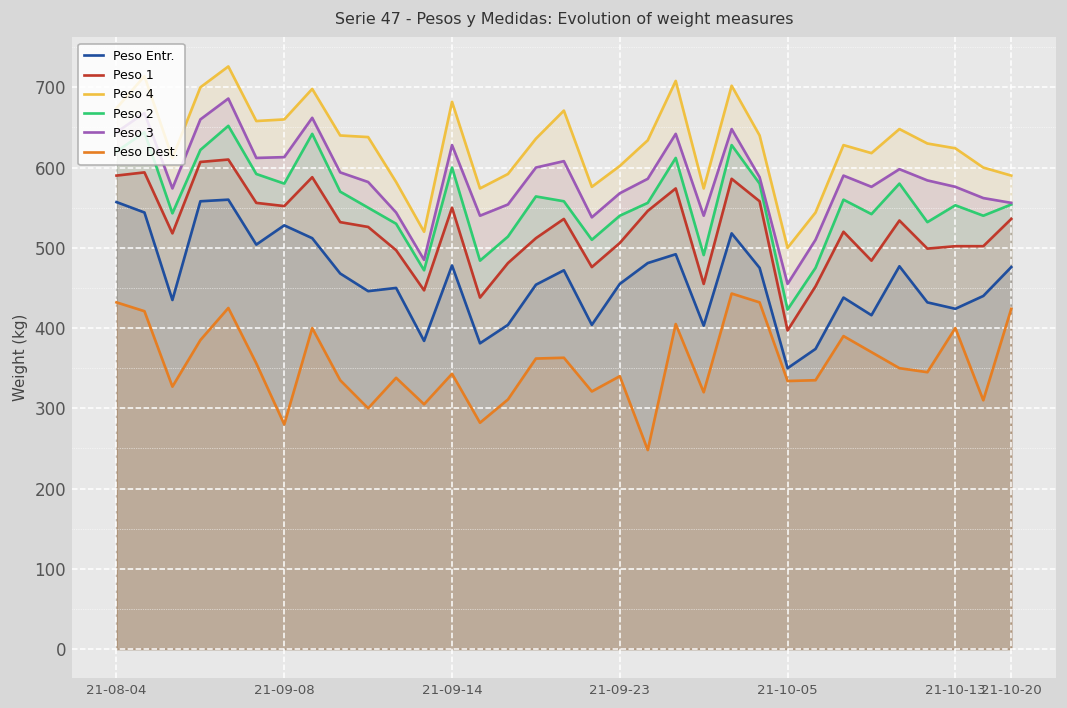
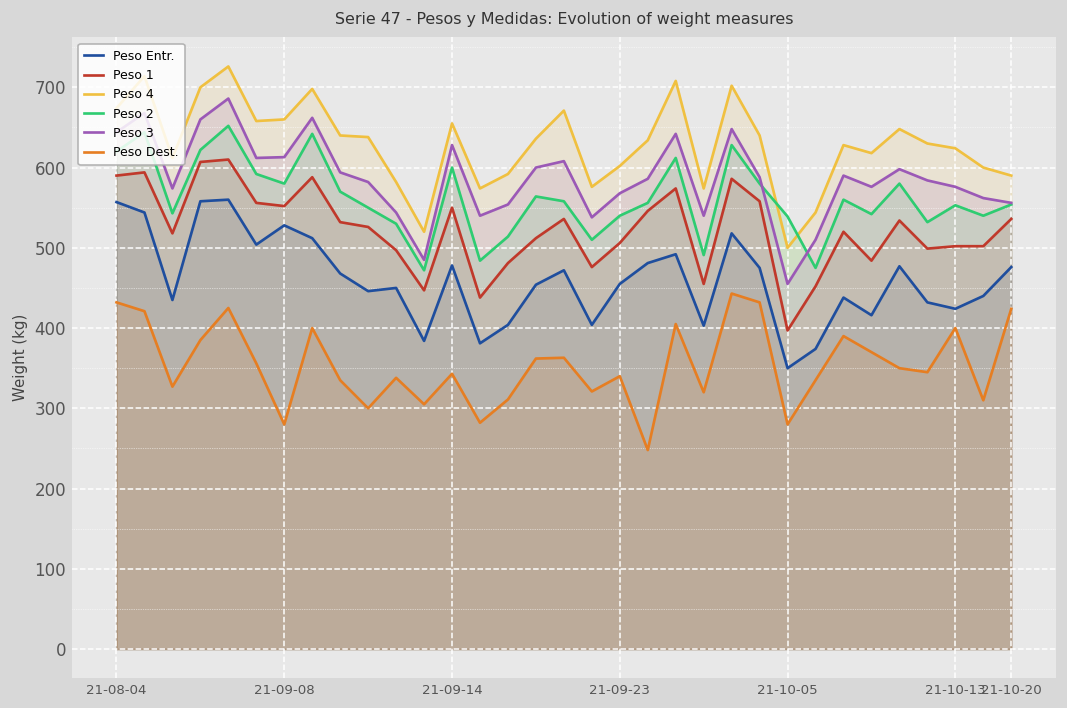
Peso 4, 21-09-14: 680 -> 660
Peso 2, 21-10-05: 420 -> 540
Peso Dest., 21-10-05: 330 -> 280
